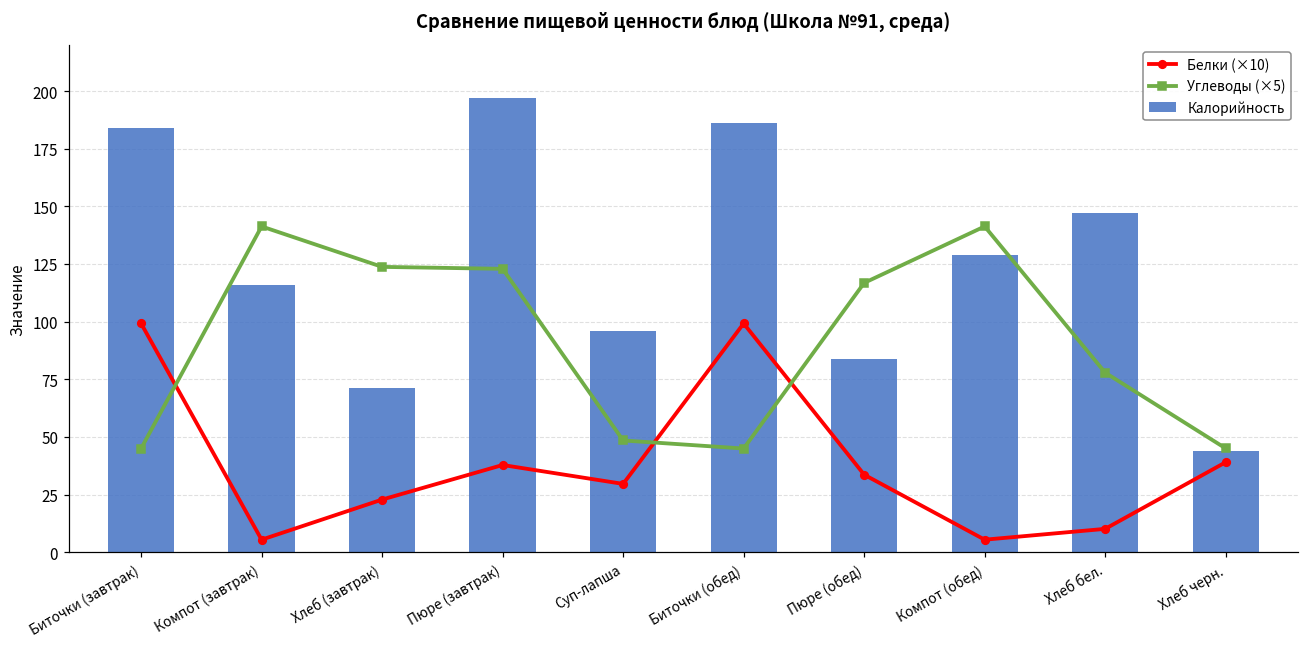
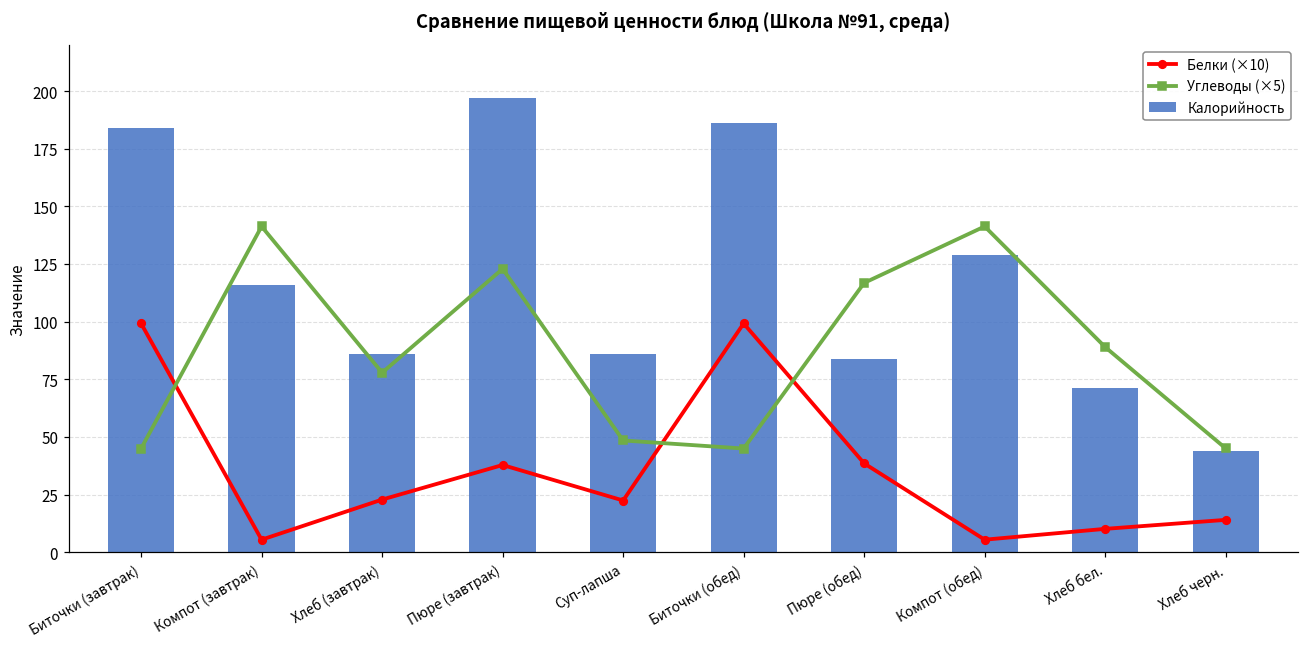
Калорийность, Хлеб (завтрак): 71 -> 86
Углеводы (×5), Хлеб (завтрак): 124 -> 78
Белки (×10), Суп-лапша: 30 -> 22
Калорийность, Суп-лапша: 96 -> 86
Белки (×10), Пюре (обед): 34 -> 39
Калорийность, Хлеб бел.: 147 -> 71
Углеводы (×5), Хлеб бел.: 78 -> 89
Белки (×10), Хлеб черн.: 39 -> 14
